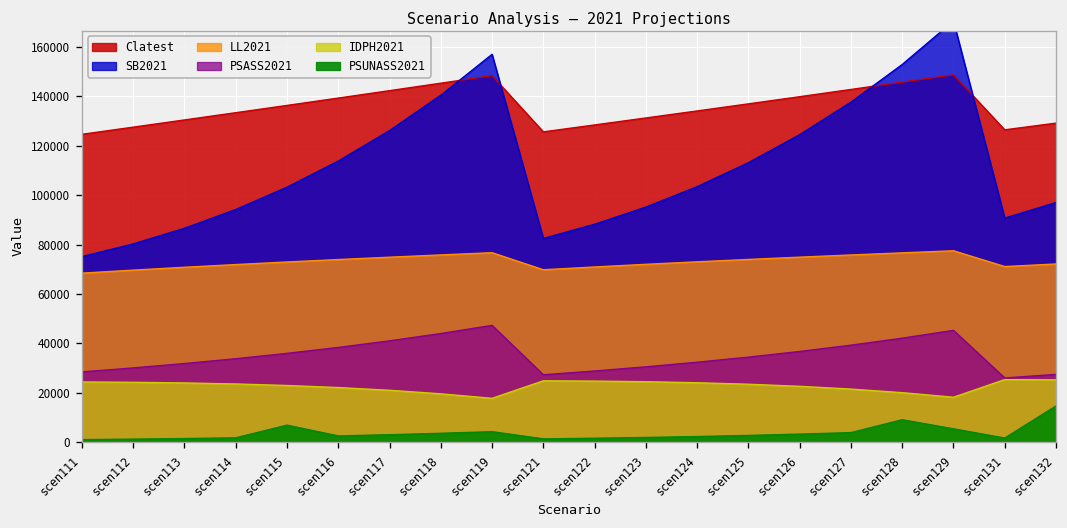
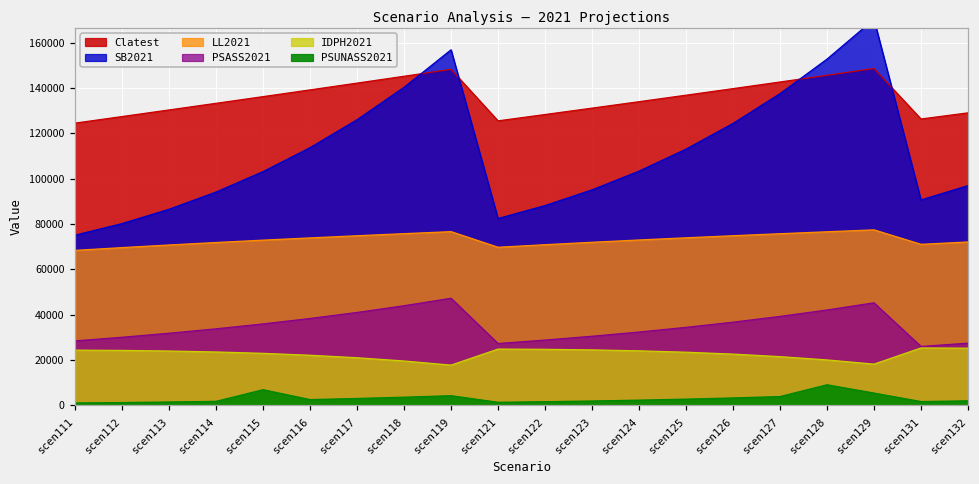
PSUNASS2021, scen132: 15000 -> 2000
